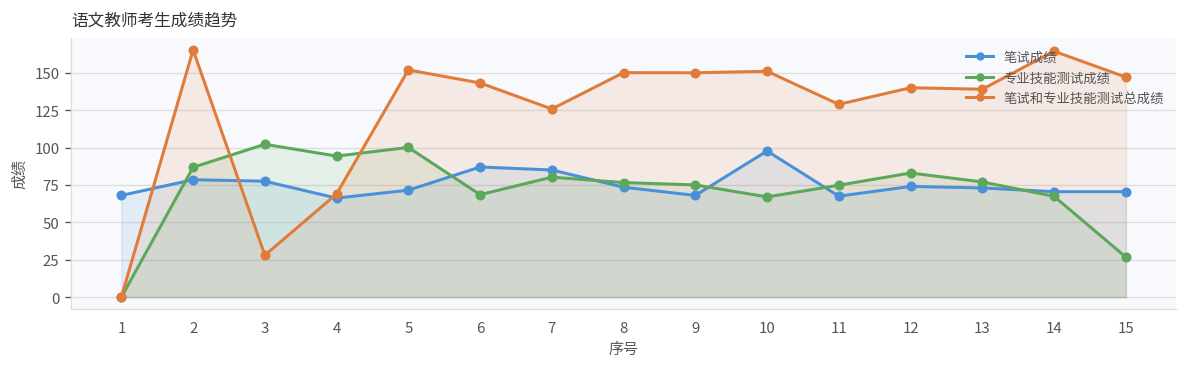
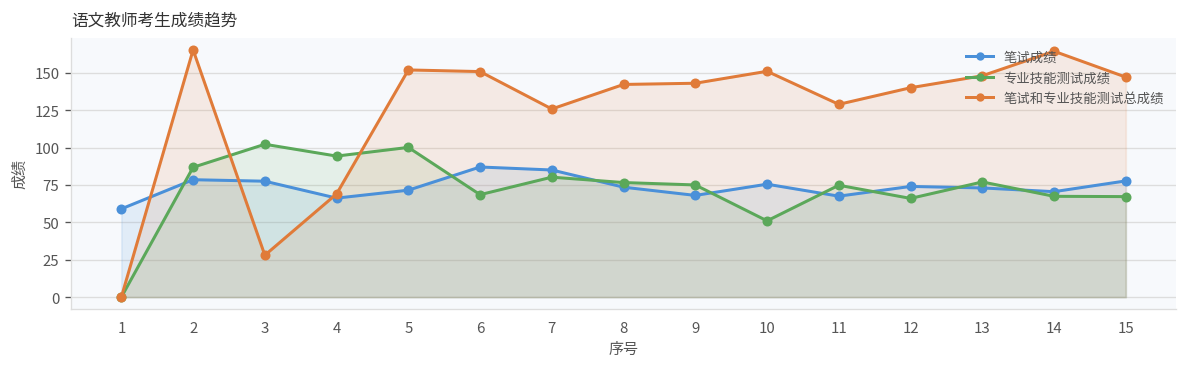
笔试成绩, 1: 68 -> 59
笔试和专业技能测试总成绩, 6: 143 -> 151
笔试和专业技能测试总成绩, 8: 150 -> 142
笔试和专业技能测试总成绩, 9: 150 -> 143
笔试成绩, 10: 98 -> 76
专业技能测试成绩, 10: 67 -> 51
专业技能测试成绩, 12: 83 -> 66
笔试和专业技能测试总成绩, 13: 139 -> 148
笔试成绩, 15: 71 -> 78
专业技能测试成绩, 15: 27 -> 67
